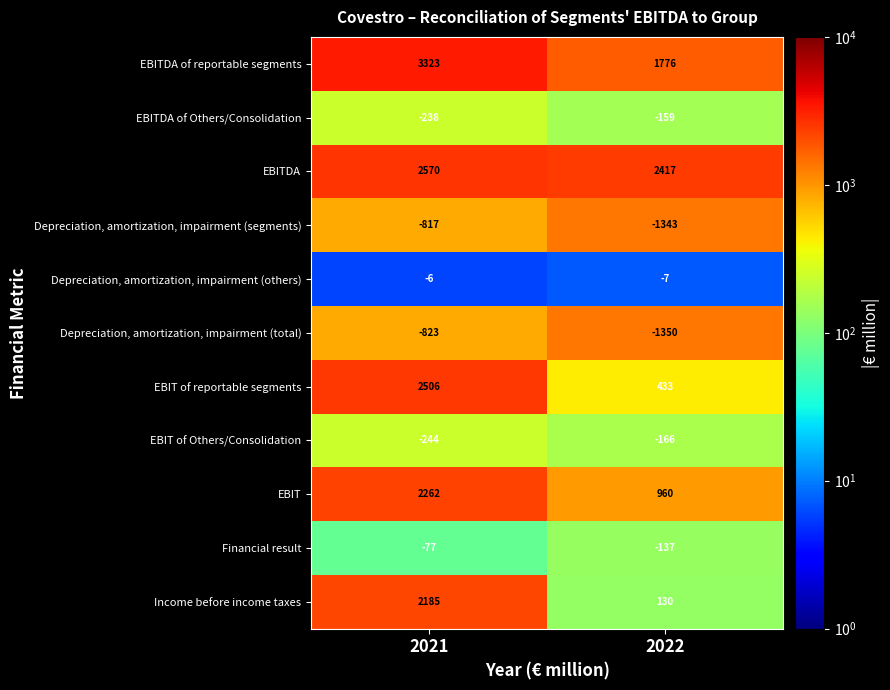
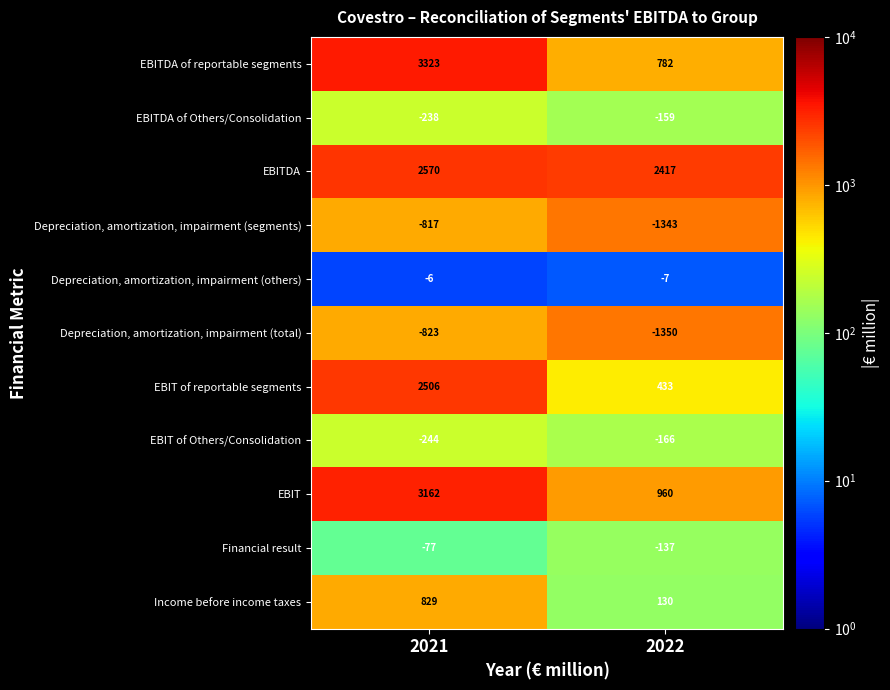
EBITDA of reportable segments, 2022: 1776 -> 782
EBIT, 2021: 2262 -> 3162
Income before income taxes, 2021: 2185 -> 829
